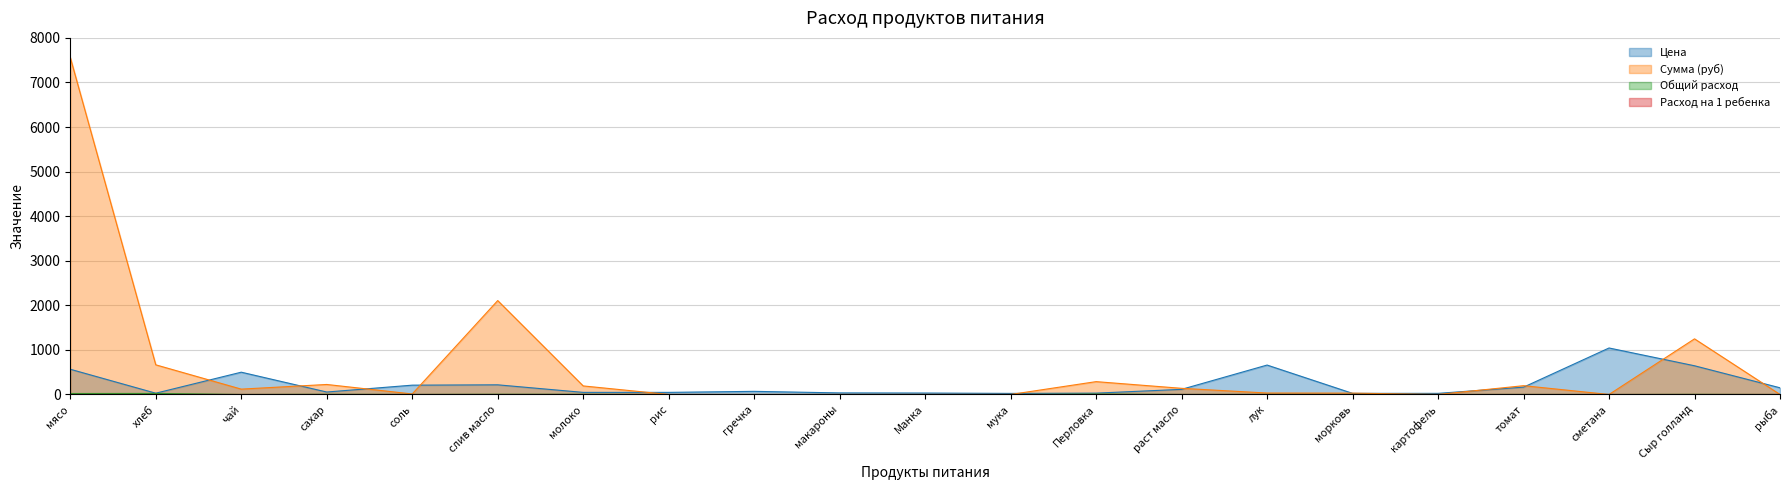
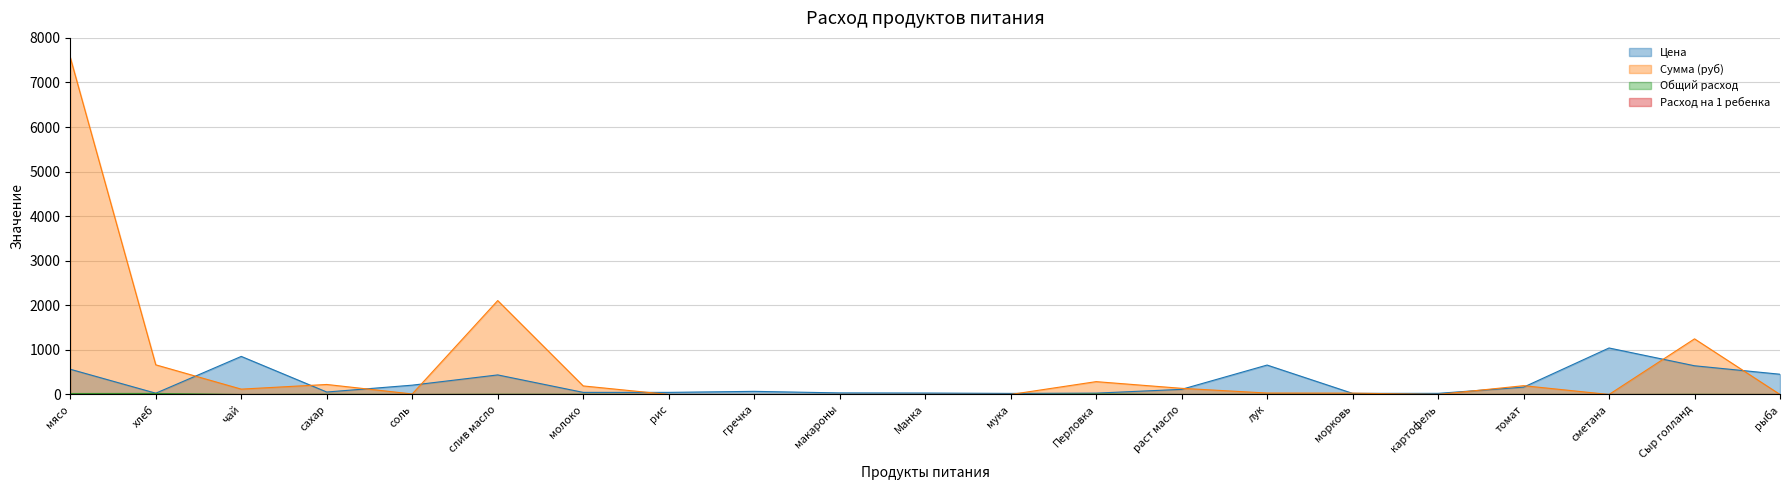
Цена, чай: 500 -> 900
Цена, слив масло: 200 -> 400
Цена, рыба: 200 -> 500
